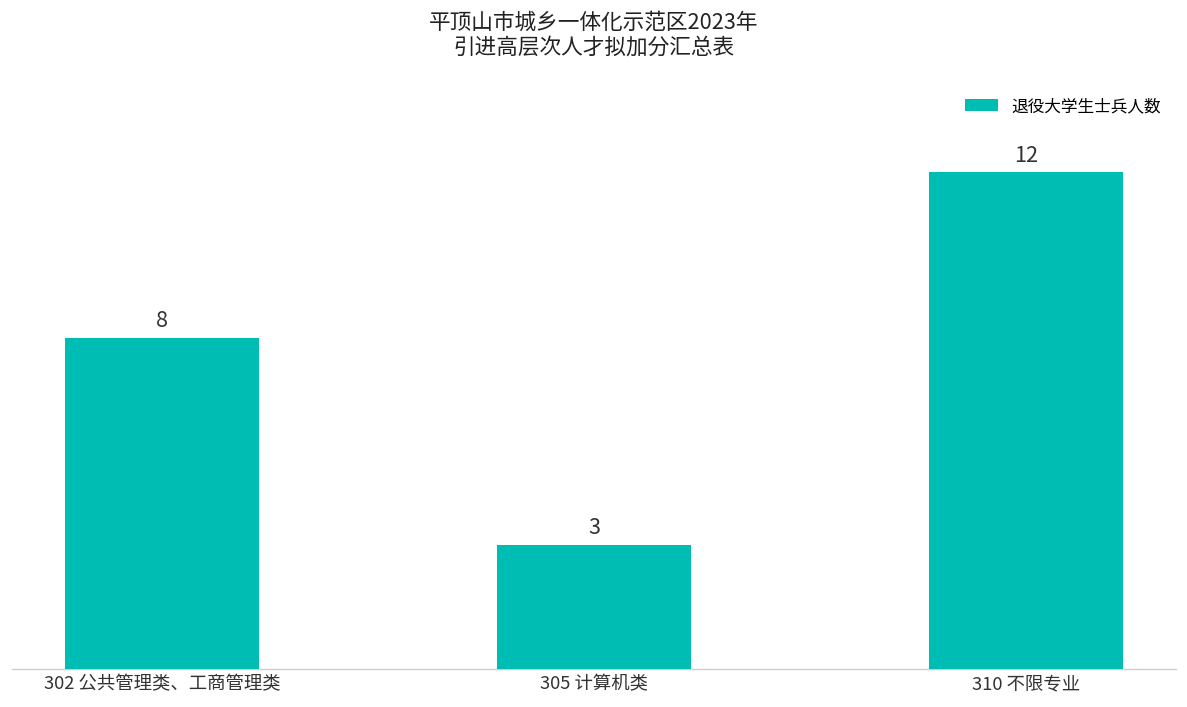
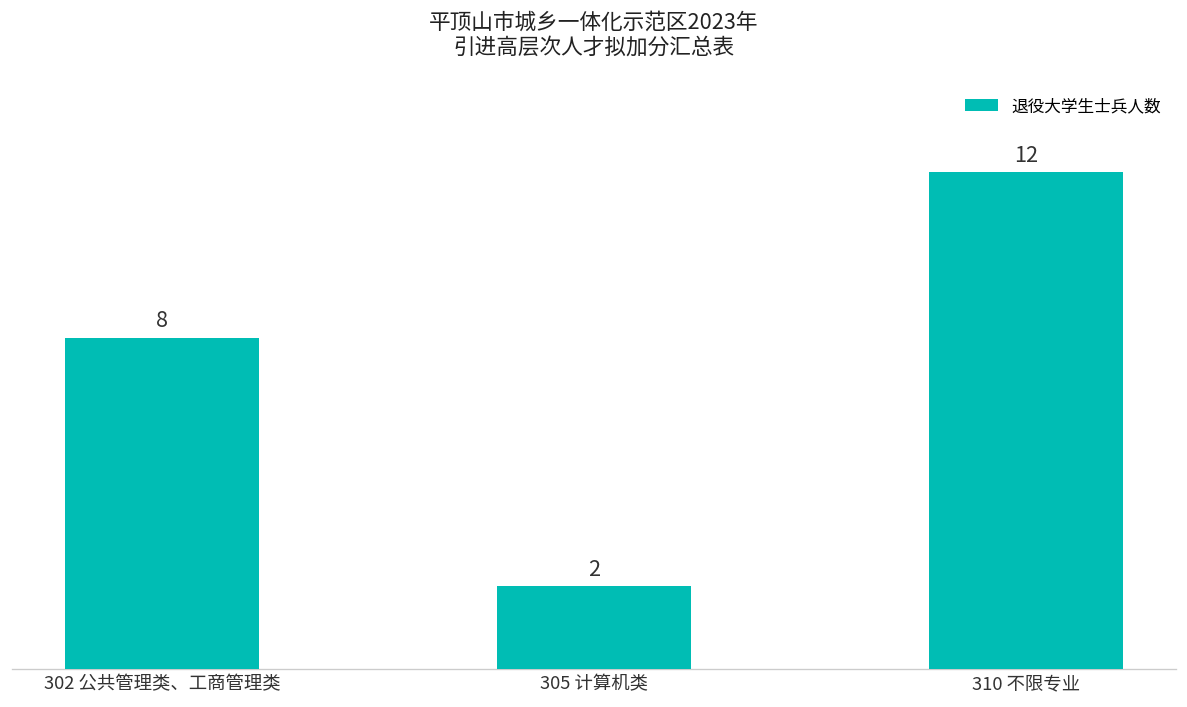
305 计算机类: 3 -> 2
